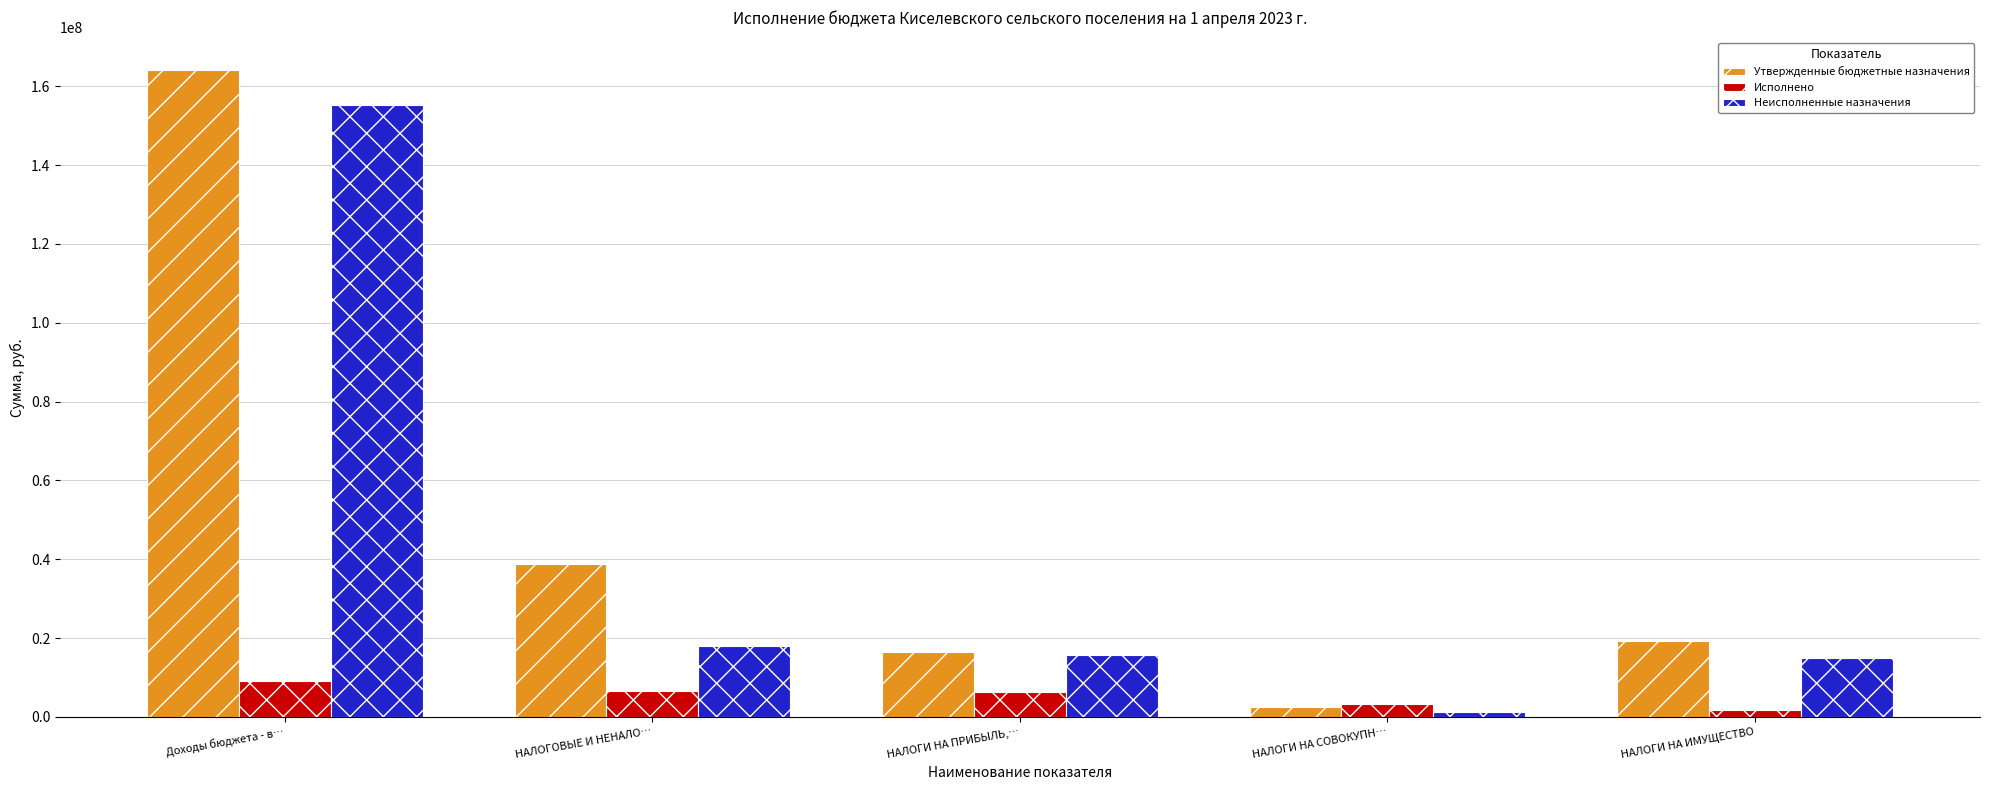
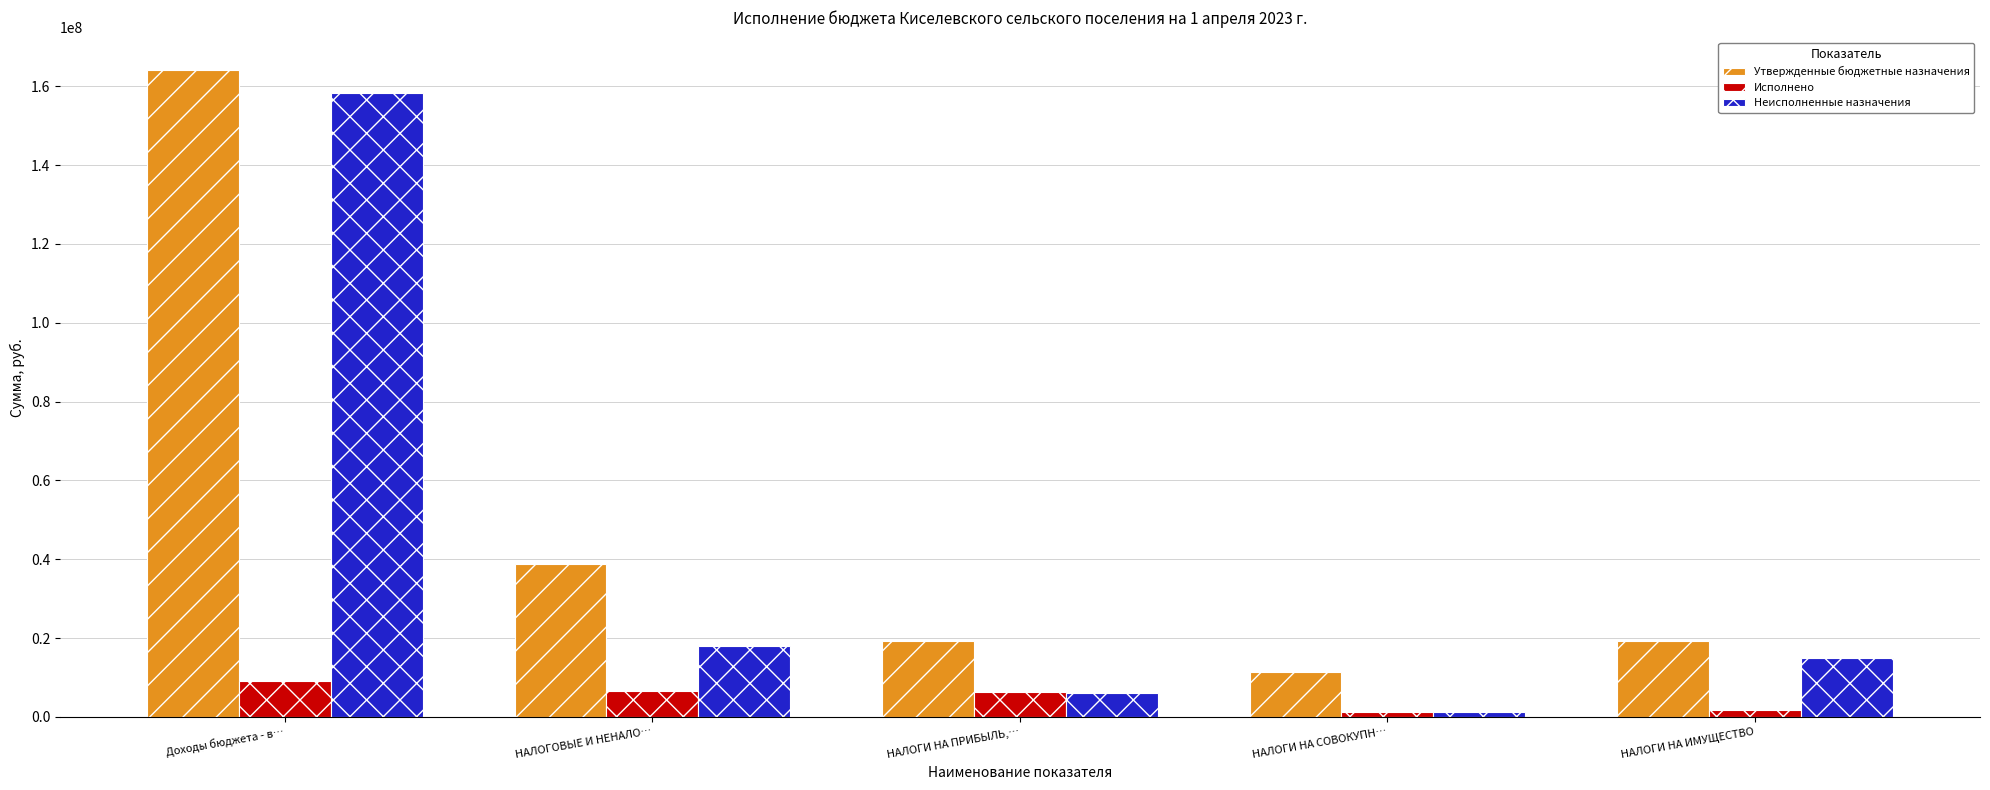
Неисполненные назначения, Доходы бюджета - в…: 155000000 -> 158000000
Утвержденные бюджетные назначения, НАЛОГИ НА ПРИБЫЛЬ,…: 16000000 -> 19000000
Неисполненные назначения, НАЛОГИ НА ПРИБЫЛЬ,…: 16000000 -> 6000000
Утвержденные бюджетные назначения, НАЛОГИ НА СОВОКУПН…: 3000000 -> 11000000
Исполнено, НАЛОГИ НА СОВОКУПН…: 3000000 -> 1000000
